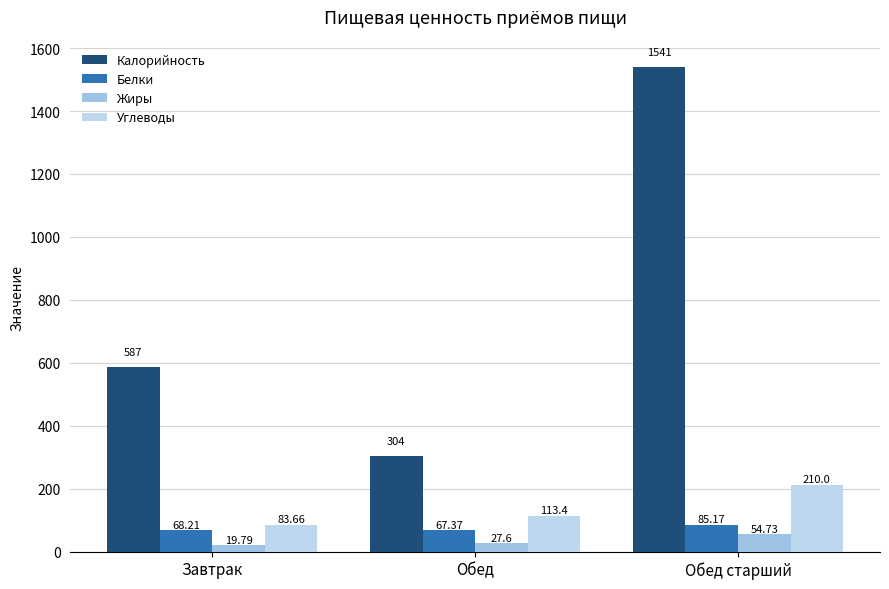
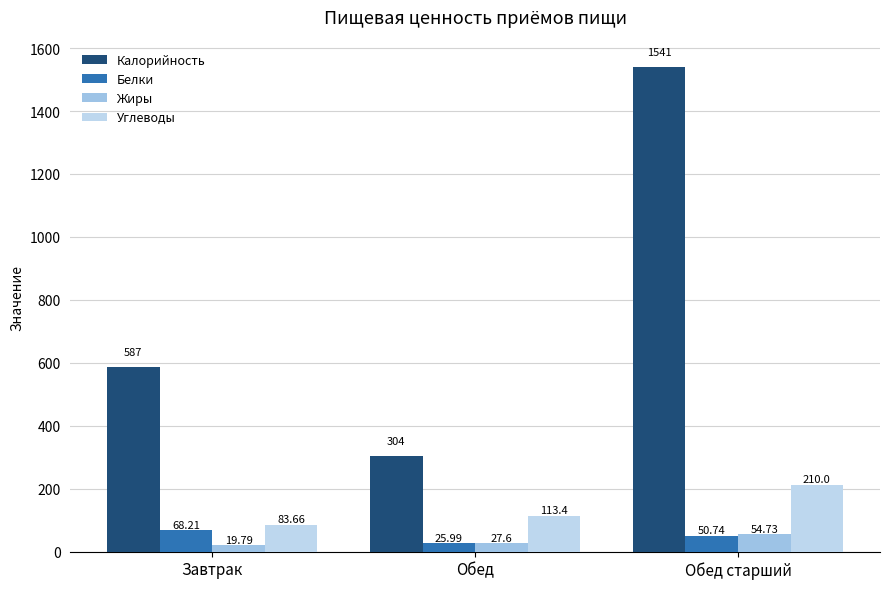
Белки, Обед: 67.37 -> 25.99
Белки, Обед старший: 85.17 -> 50.74
